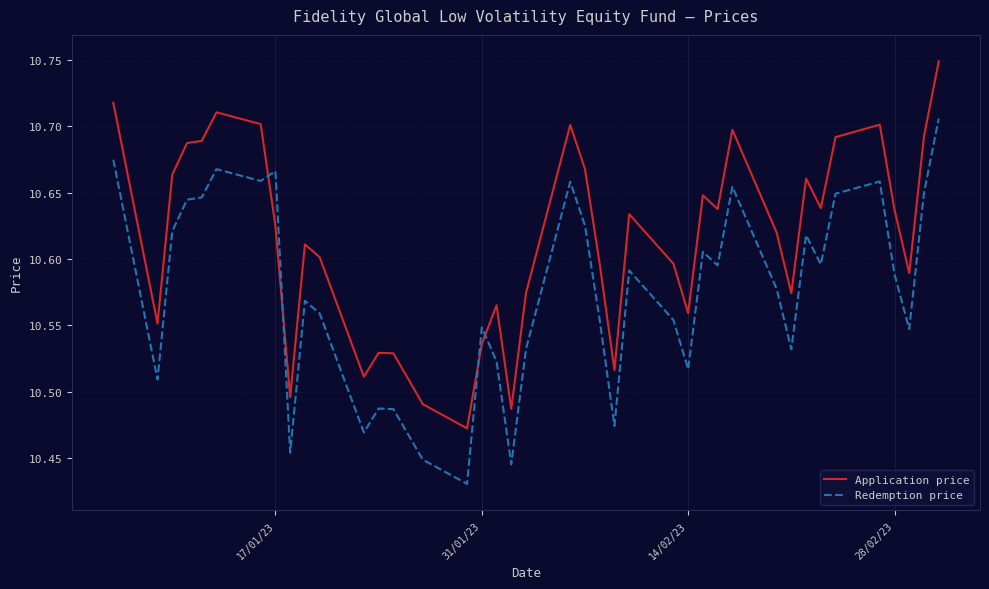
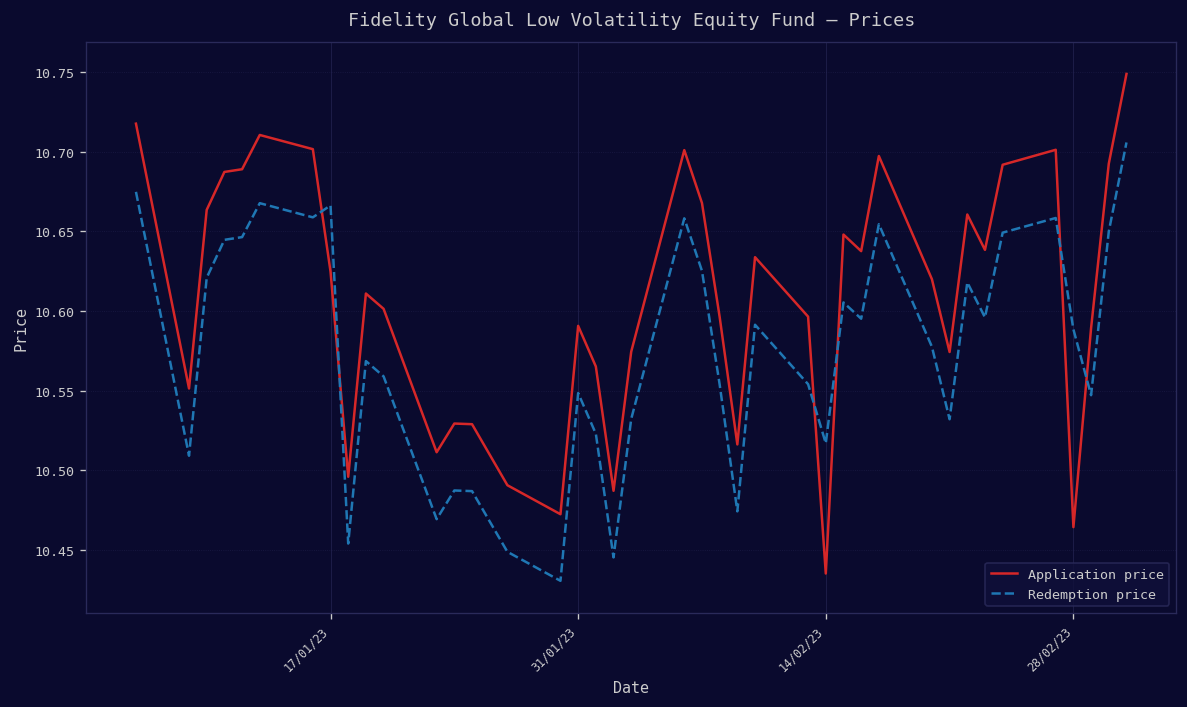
Application price, 31/01/23: 10.536 -> 10.591
Application price, 14/02/23: 10.559 -> 10.435
Application price, 28/02/23: 10.637 -> 10.464
